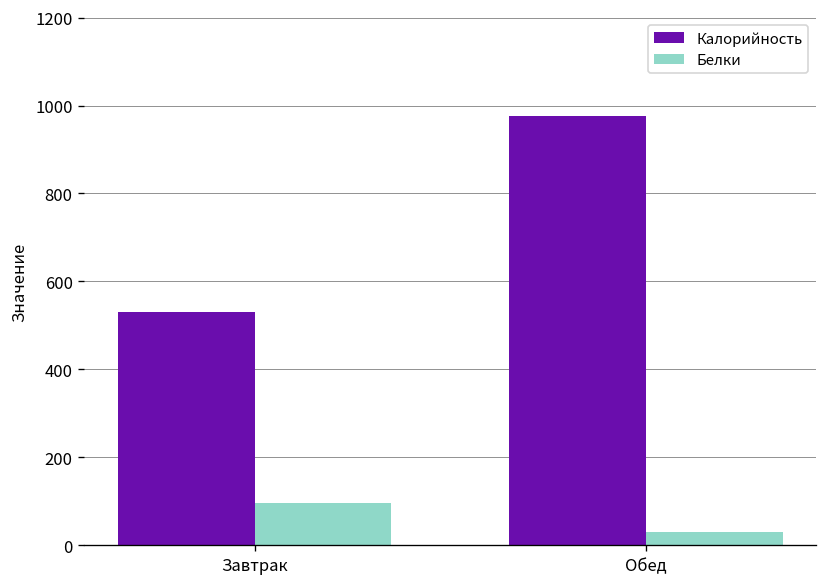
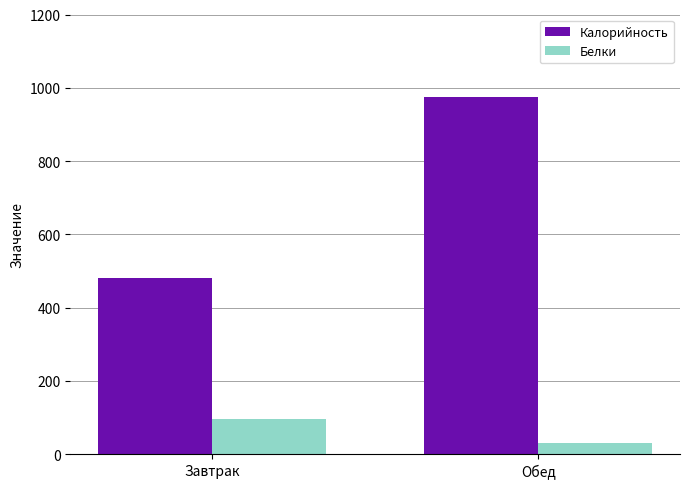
Калорийность, Завтрак: 530 -> 480
